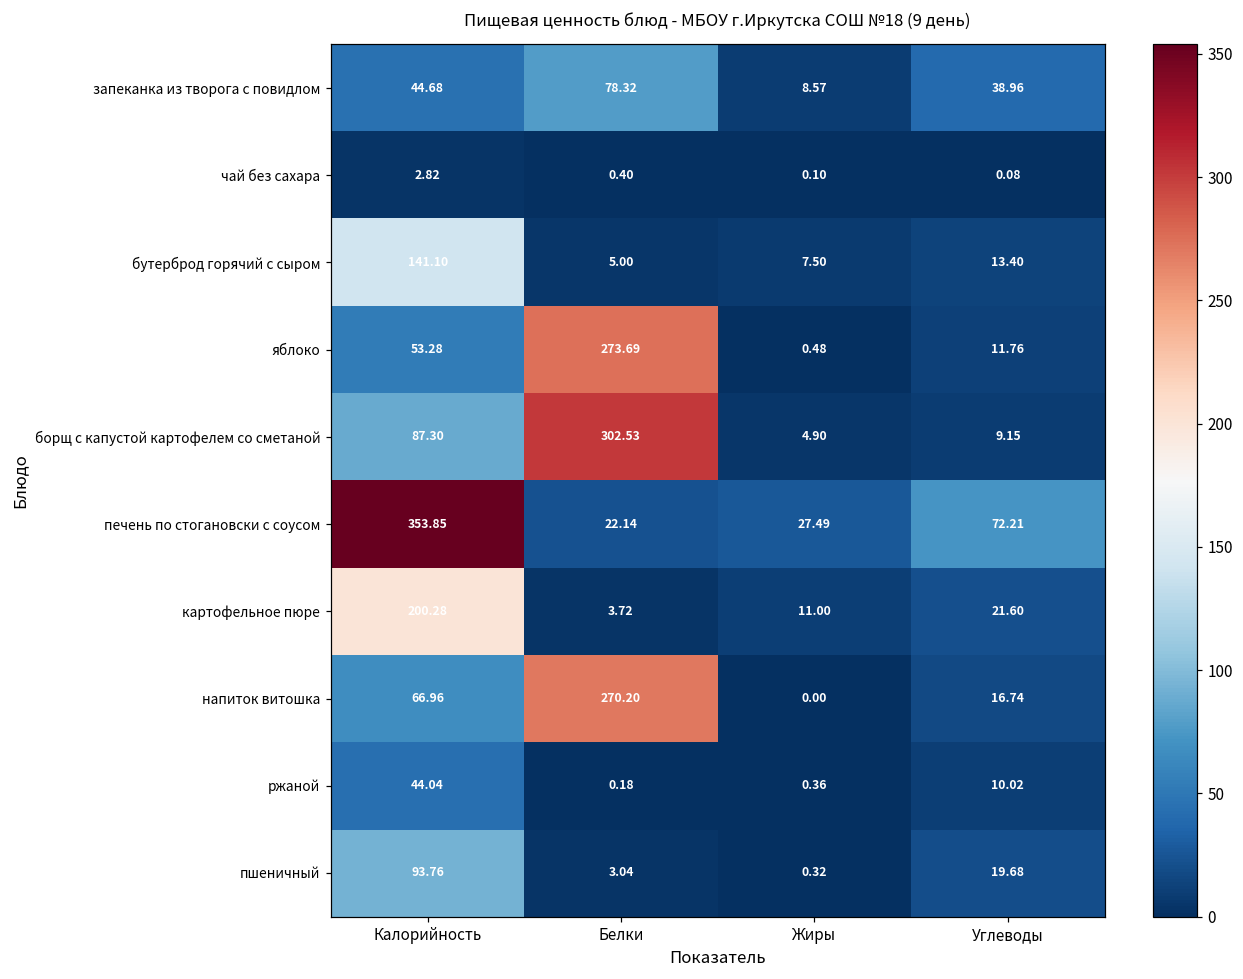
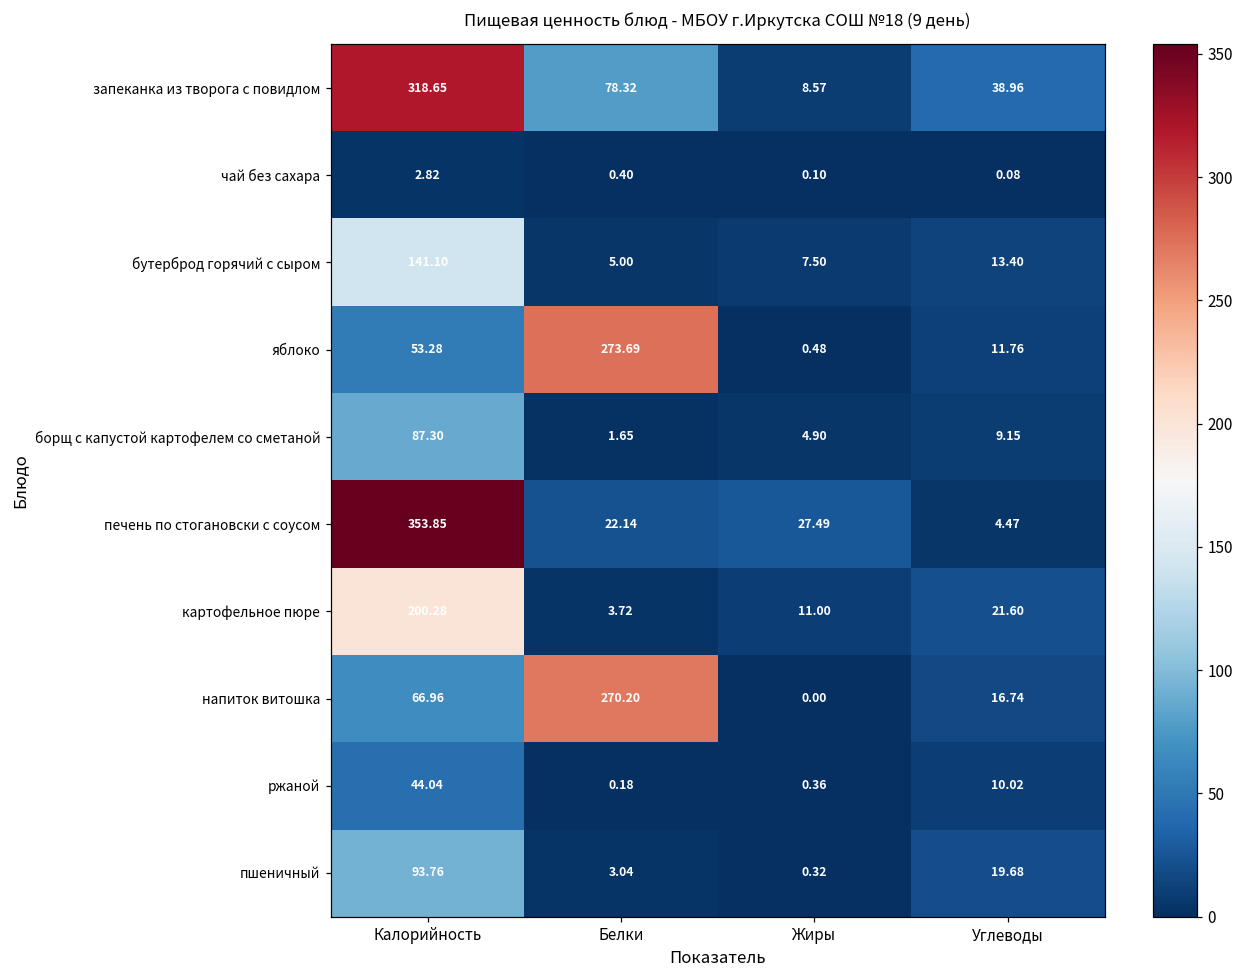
запеканка из творога с повидлом, Калорийность: 44.68 -> 318.65
борщ с капустой картофелем со сметаной, Белки: 302.53 -> 1.65
печень по стогановски с соусом, Углеводы: 72.21 -> 4.47
